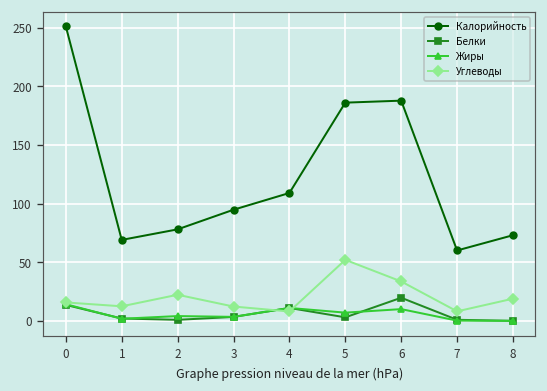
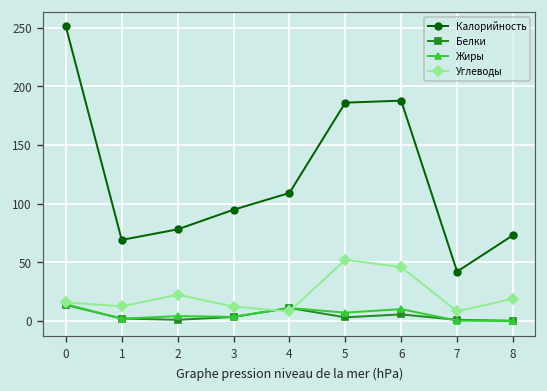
Белки, 6: 20 -> 10
Углеводы, 6: 30 -> 50
Калорийность, 7: 60 -> 40
